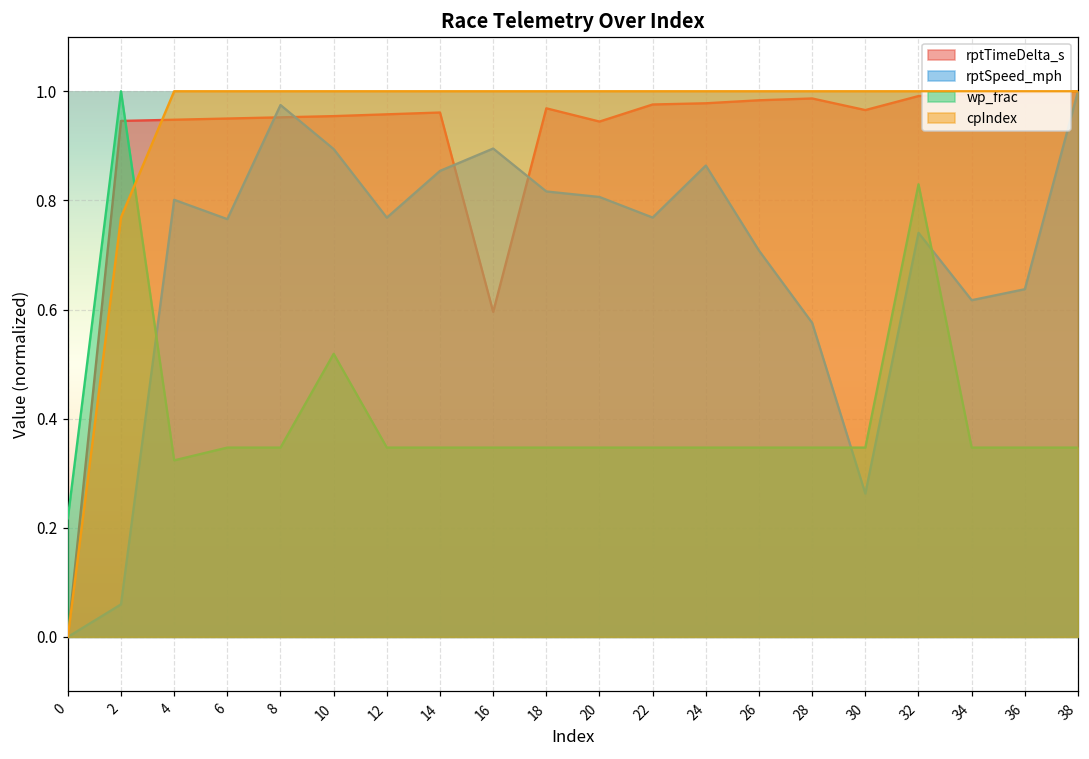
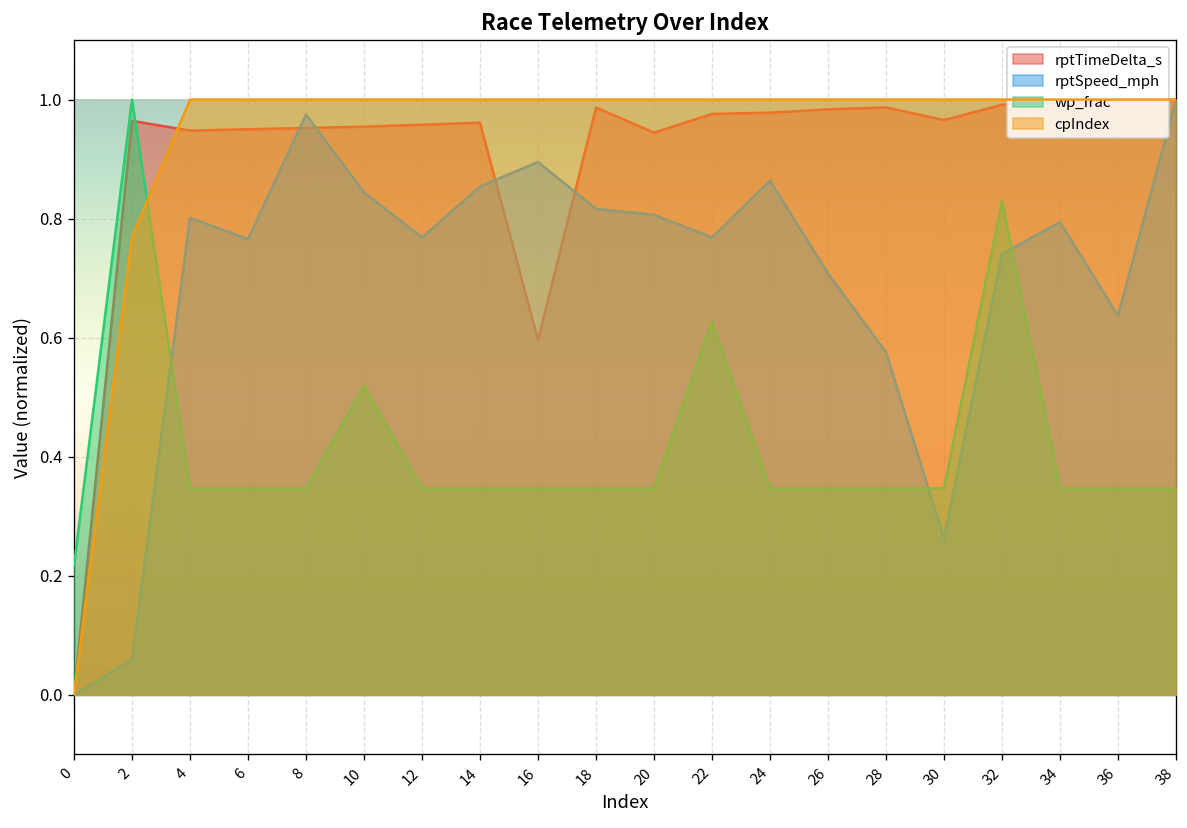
rptTimeDelta_s, 2: 0.95 -> 0.96
wp_frac, 4: 0.32 -> 0.35
rptSpeed_mph, 10: 0.89 -> 0.84
rptTimeDelta_s, 18: 0.97 -> 0.99
wp_frac, 22: 0.35 -> 0.63
rptSpeed_mph, 34: 0.62 -> 0.79
